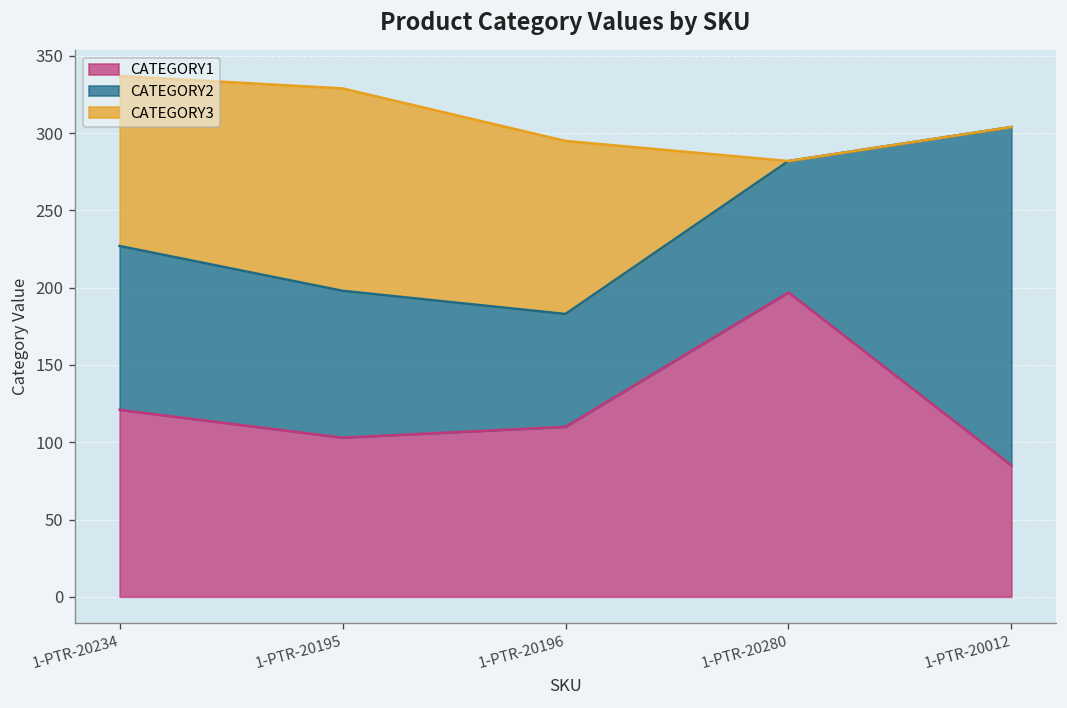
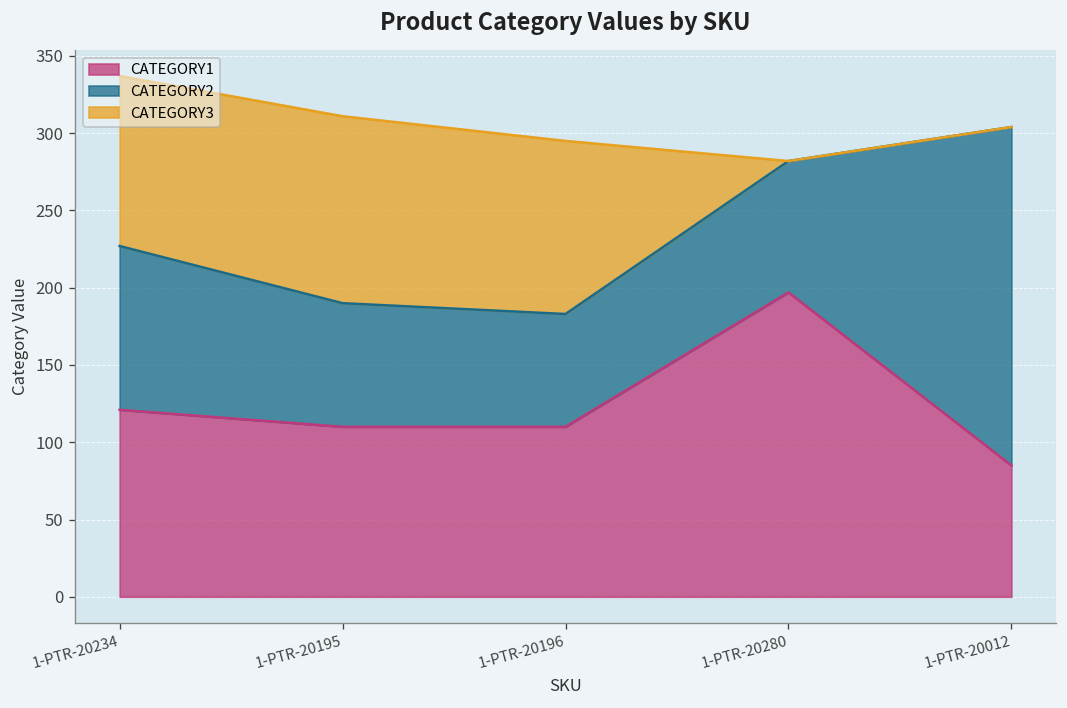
CATEGORY1, 1-PTR-20195: 103 -> 110
CATEGORY2, 1-PTR-20195: 95 -> 80
CATEGORY3, 1-PTR-20195: 131 -> 121
